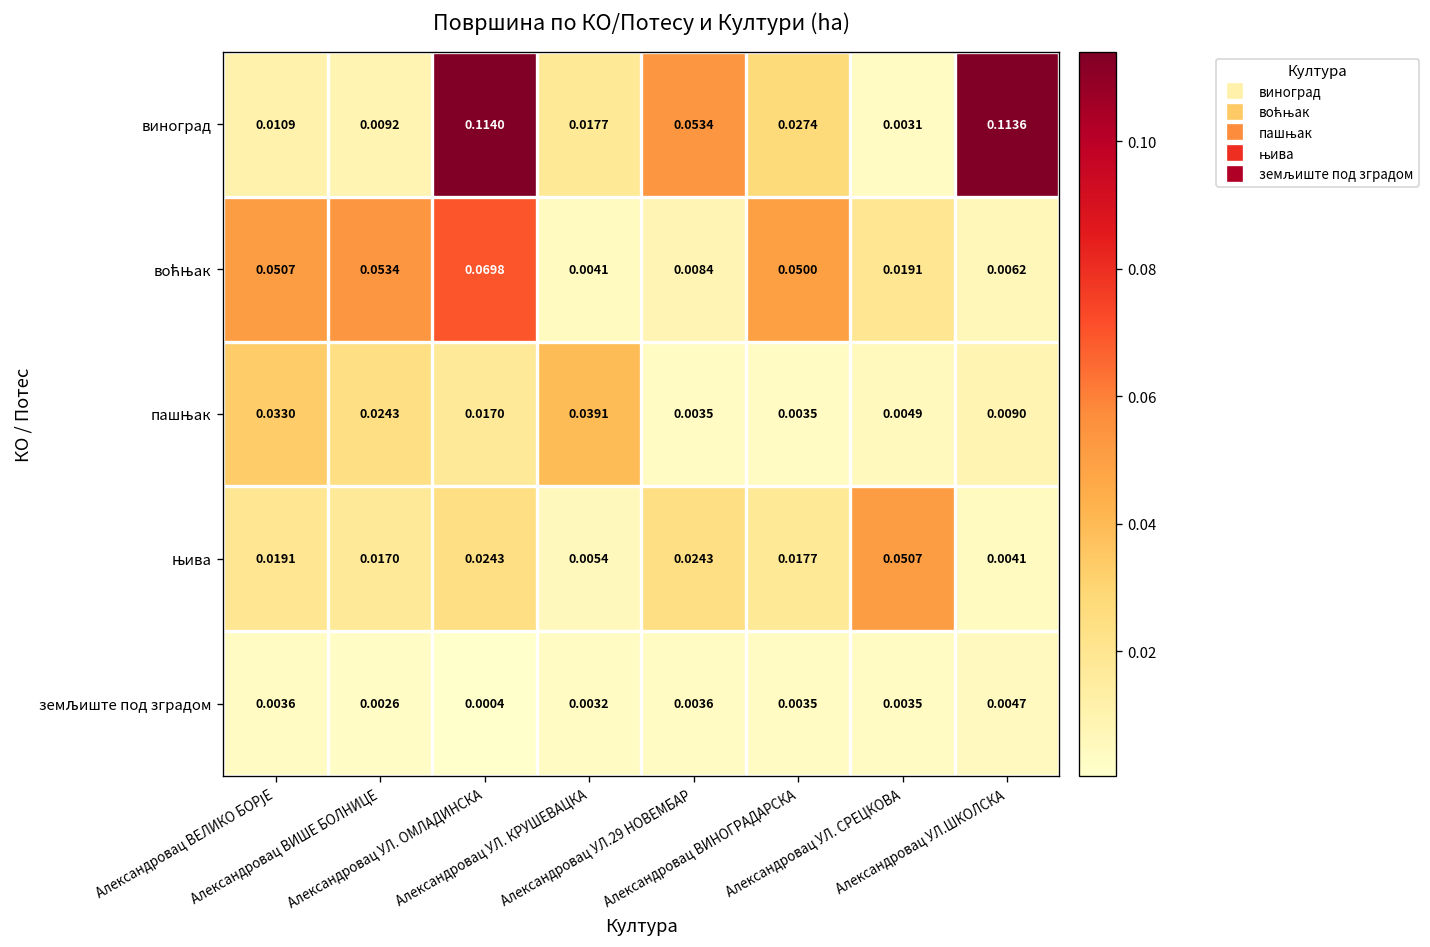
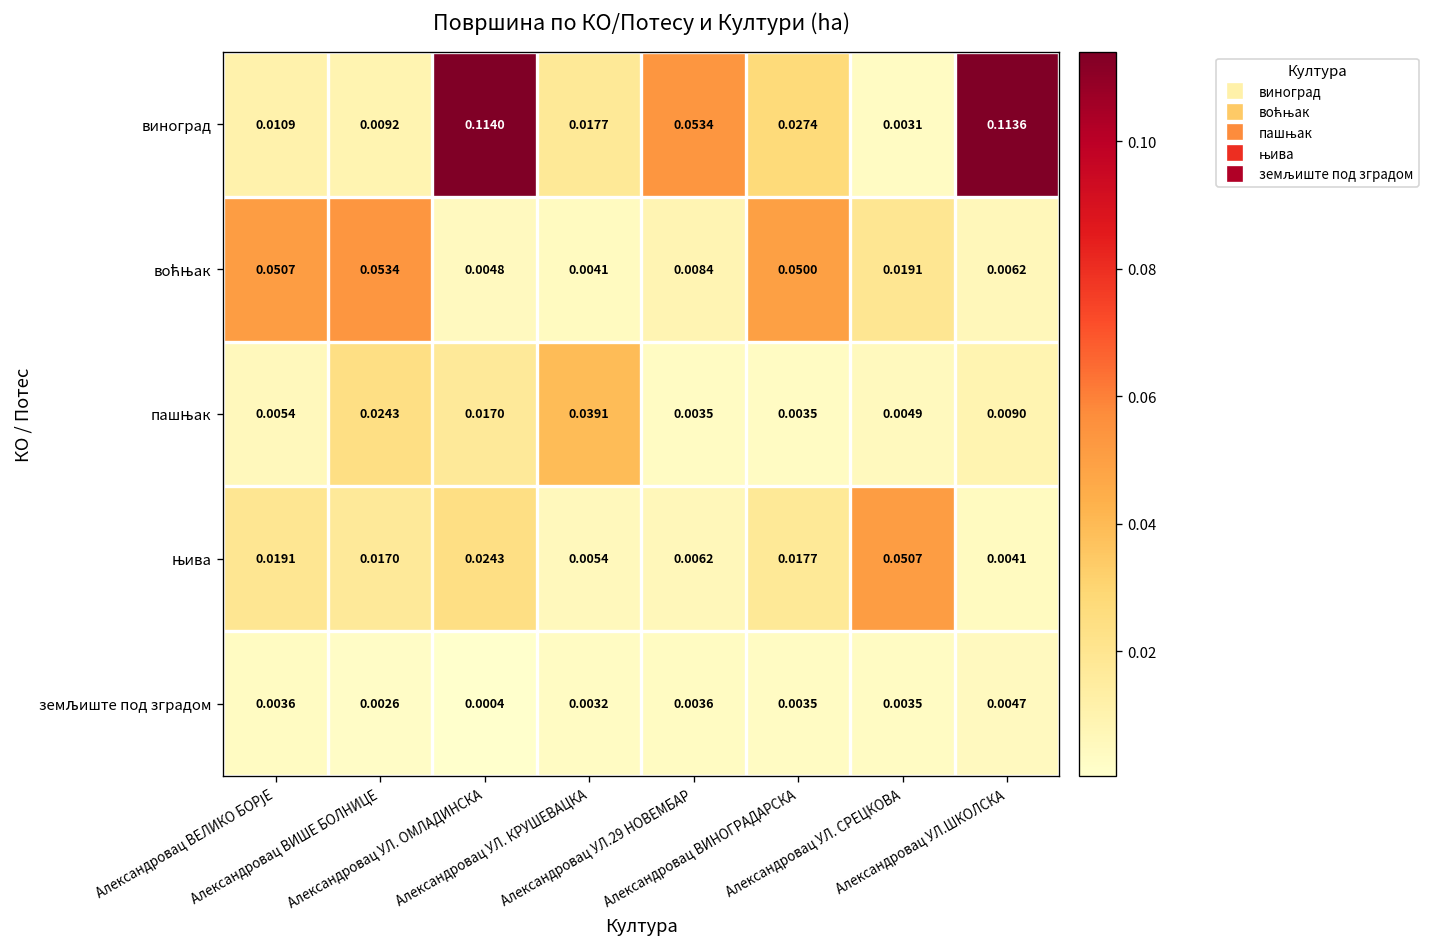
воћњак, Александровац УЛ. ОМЛАДИНСКА: 0.0698 -> 0.0048
пашњак, Александровац ВЕЛИКО БОРЈЕ: 0.0330 -> 0.0054
њива, Александровац УЛ.29 НОВЕМБАР: 0.0243 -> 0.0062
